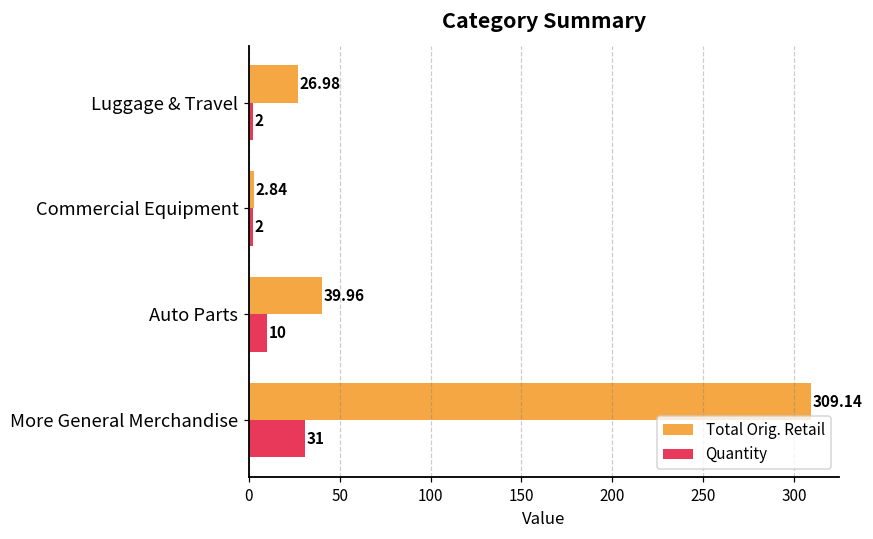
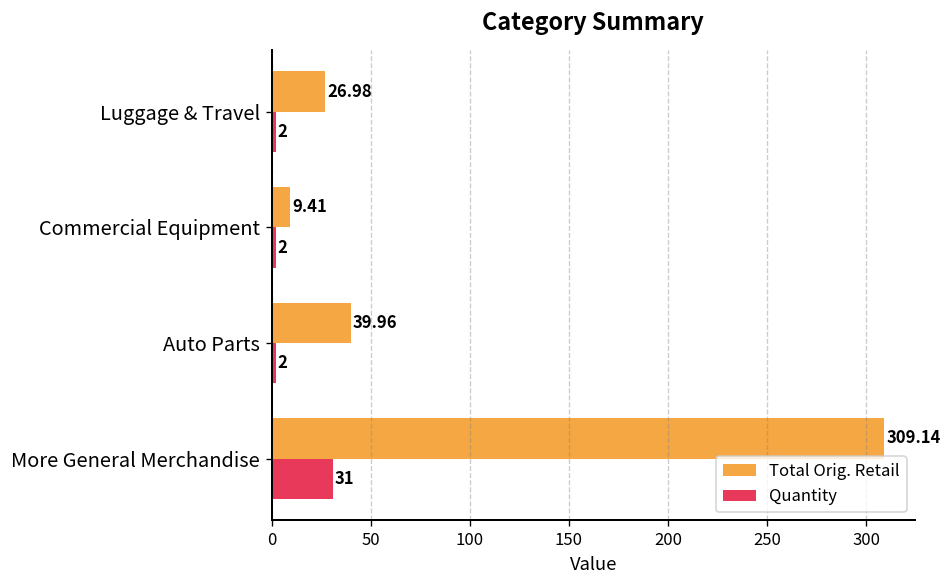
Total Orig. Retail, Commercial Equipment: 2.84 -> 9.41
Quantity, Auto Parts: 10 -> 2
